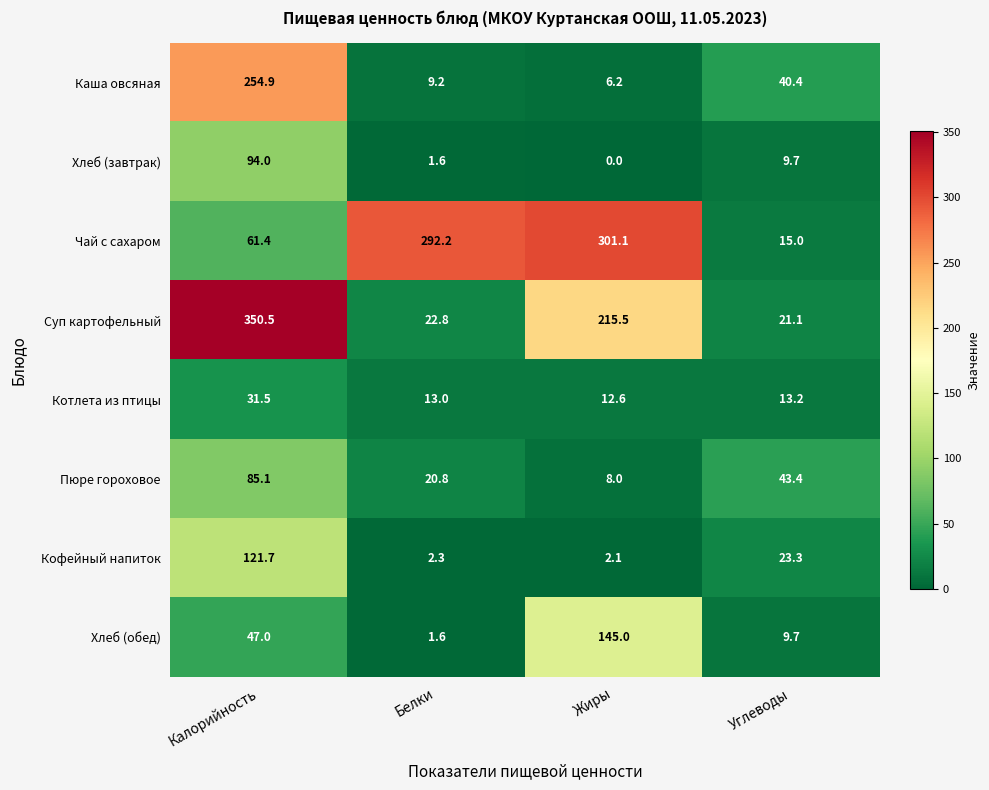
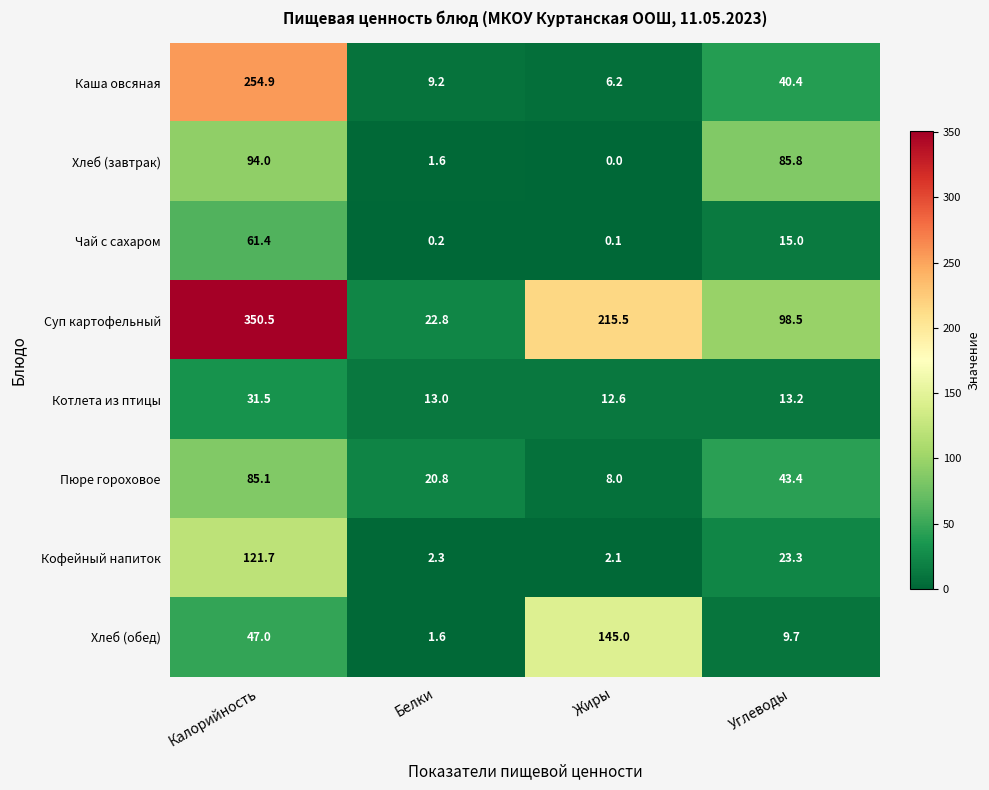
Хлеб (завтрак), Углеводы: 9.7 -> 85.8
Чай с сахаром, Белки: 292.2 -> 0.2
Чай с сахаром, Жиры: 301.1 -> 0.1
Суп картофельный, Углеводы: 21.1 -> 98.5
